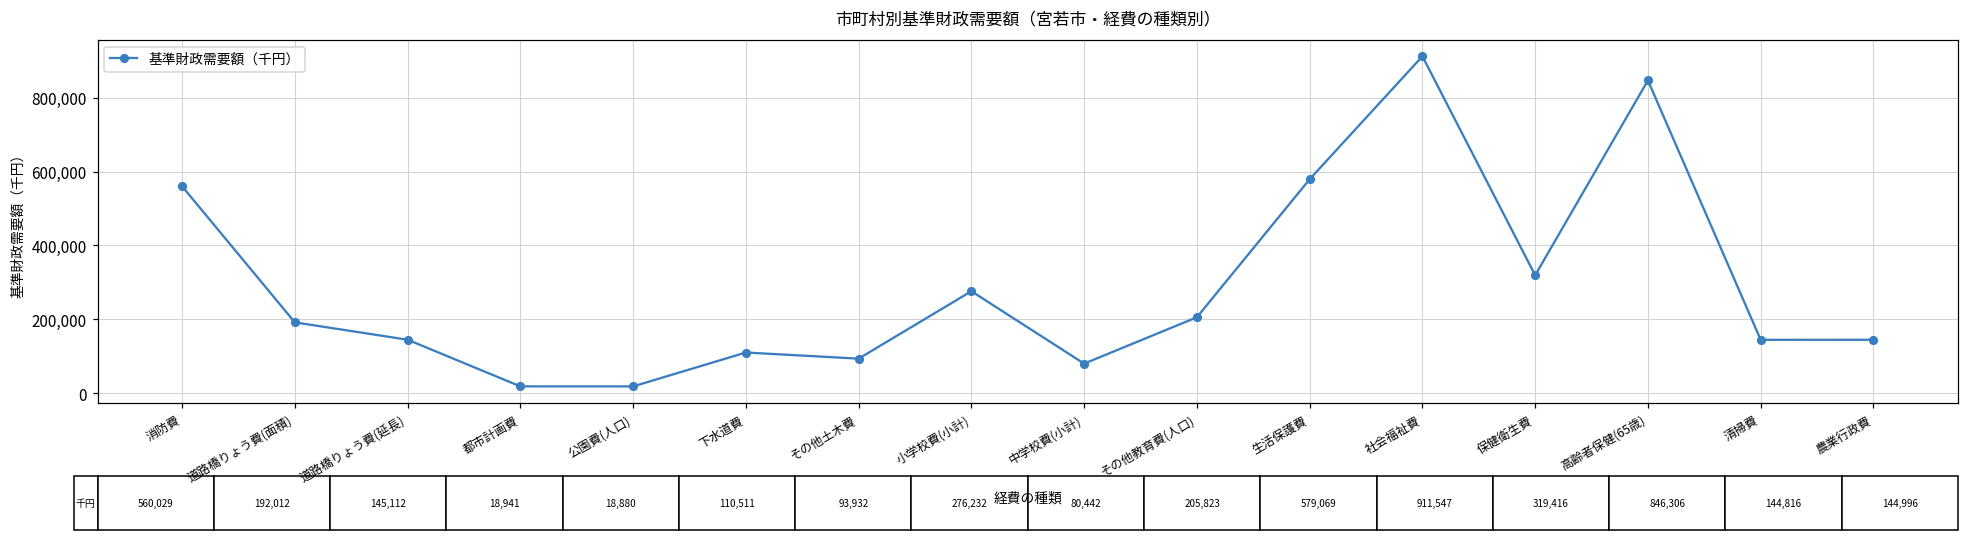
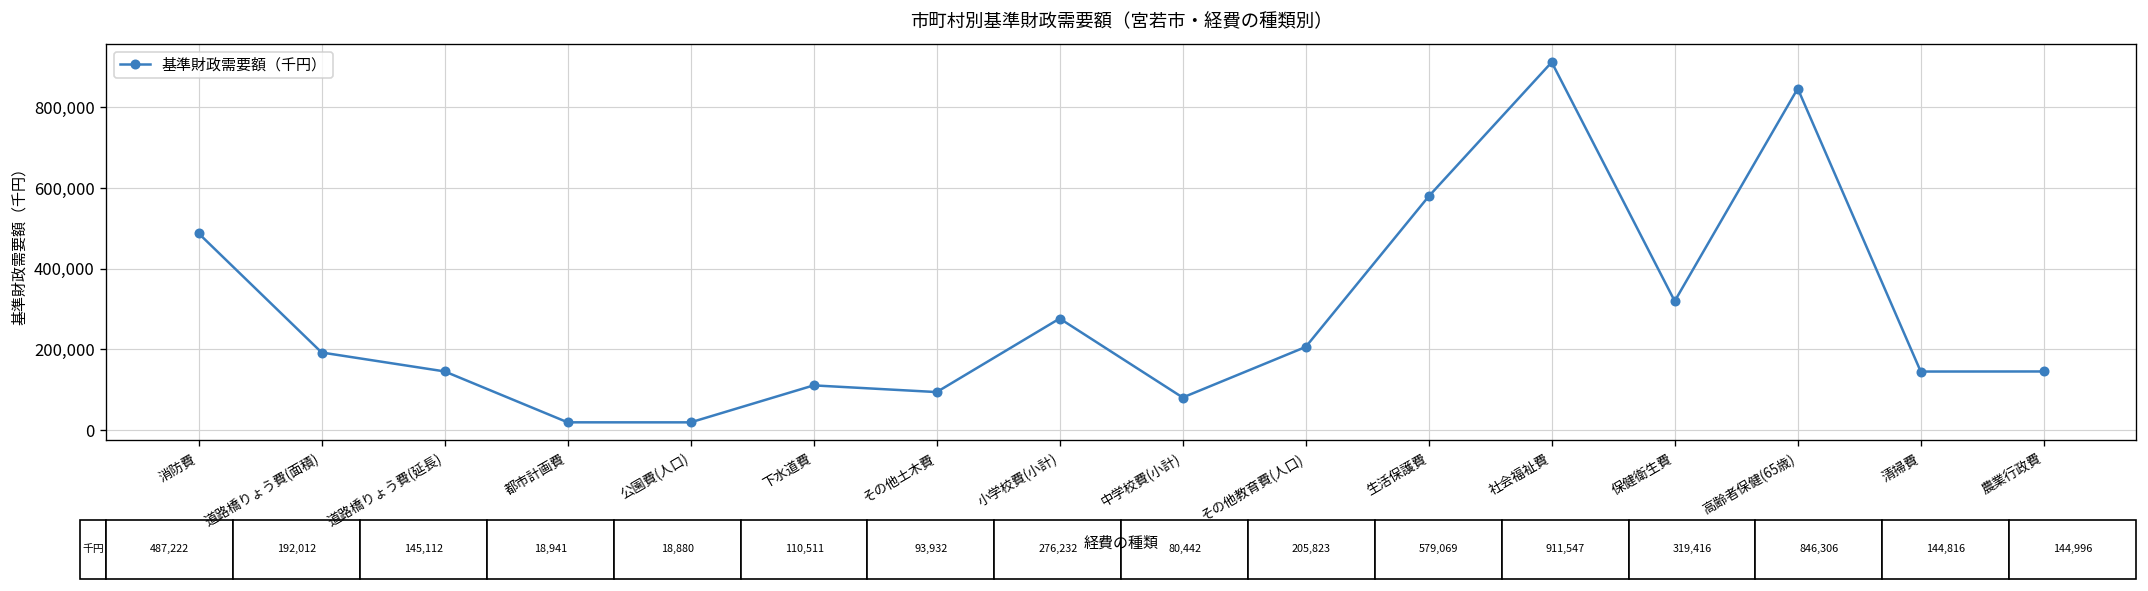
消防費: 560,029 -> 487,222
